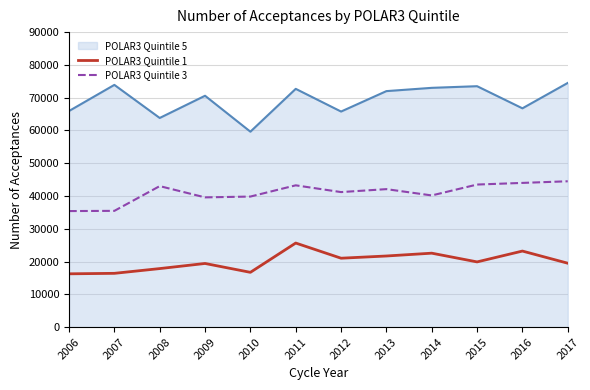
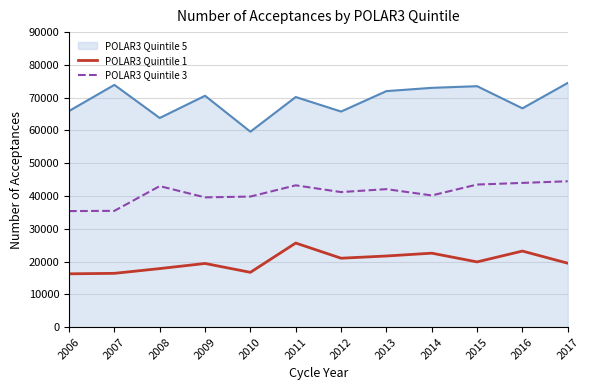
POLAR3 Quintile 5, 2011: 73000 -> 70000
